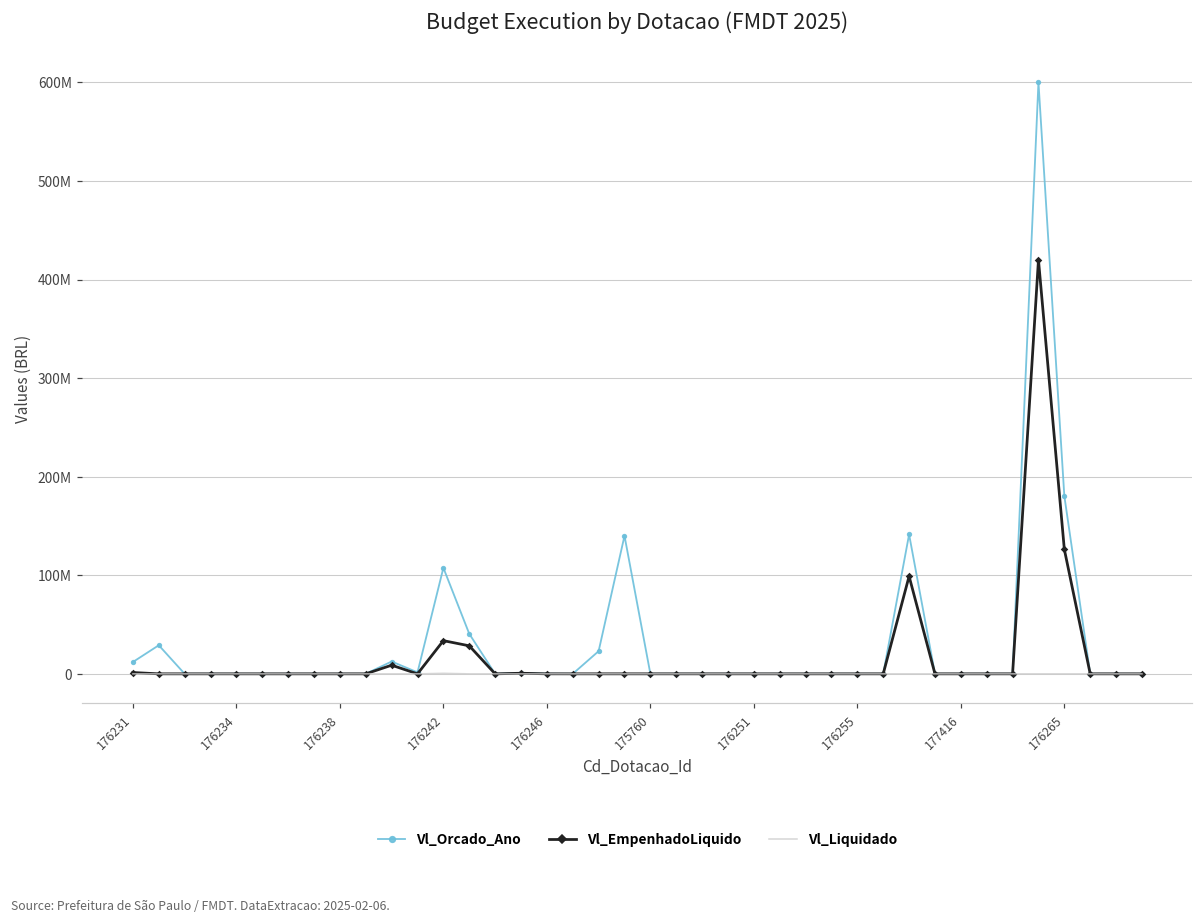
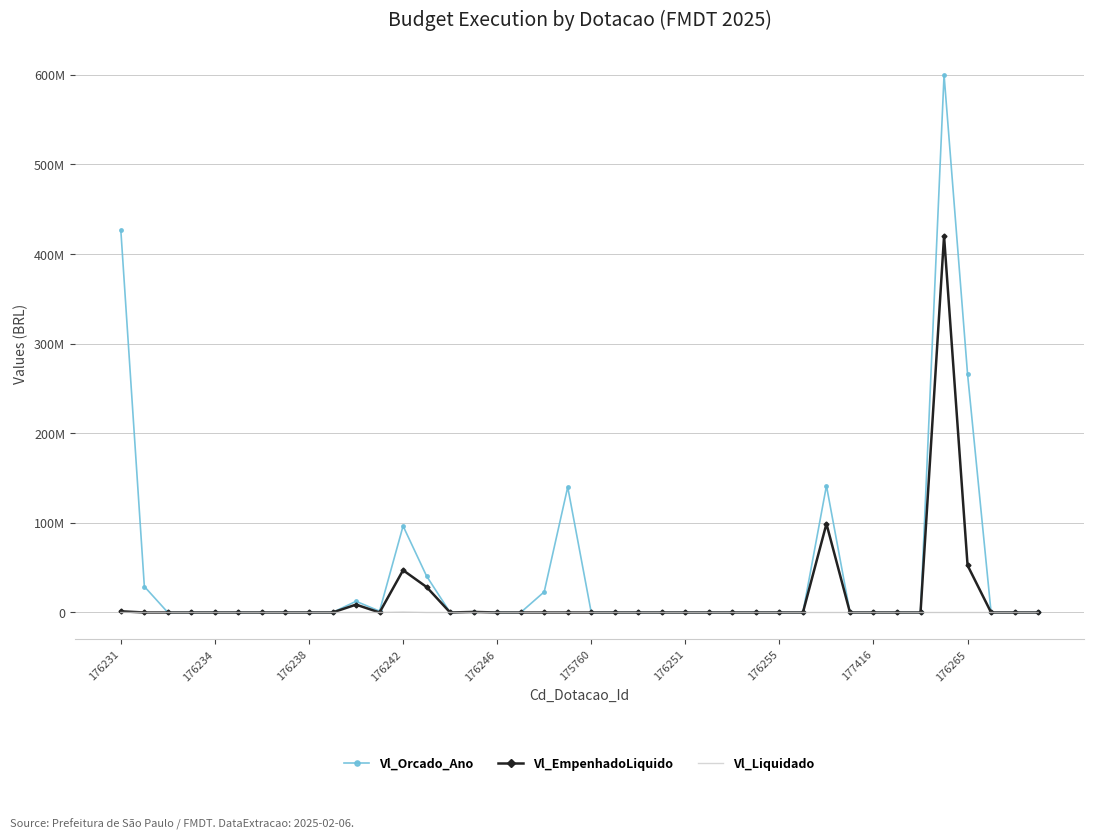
Vl_Orcado_Ano, 176231: 10000000 -> 430000000
Vl_Orcado_Ano, 176242: 110000000 -> 100000000
Vl_EmpenhadoLiquido, 176242: 30000000 -> 50000000
Vl_Orcado_Ano, 176265: 180000000 -> 270000000
Vl_EmpenhadoLiquido, 176265: 130000000 -> 50000000
